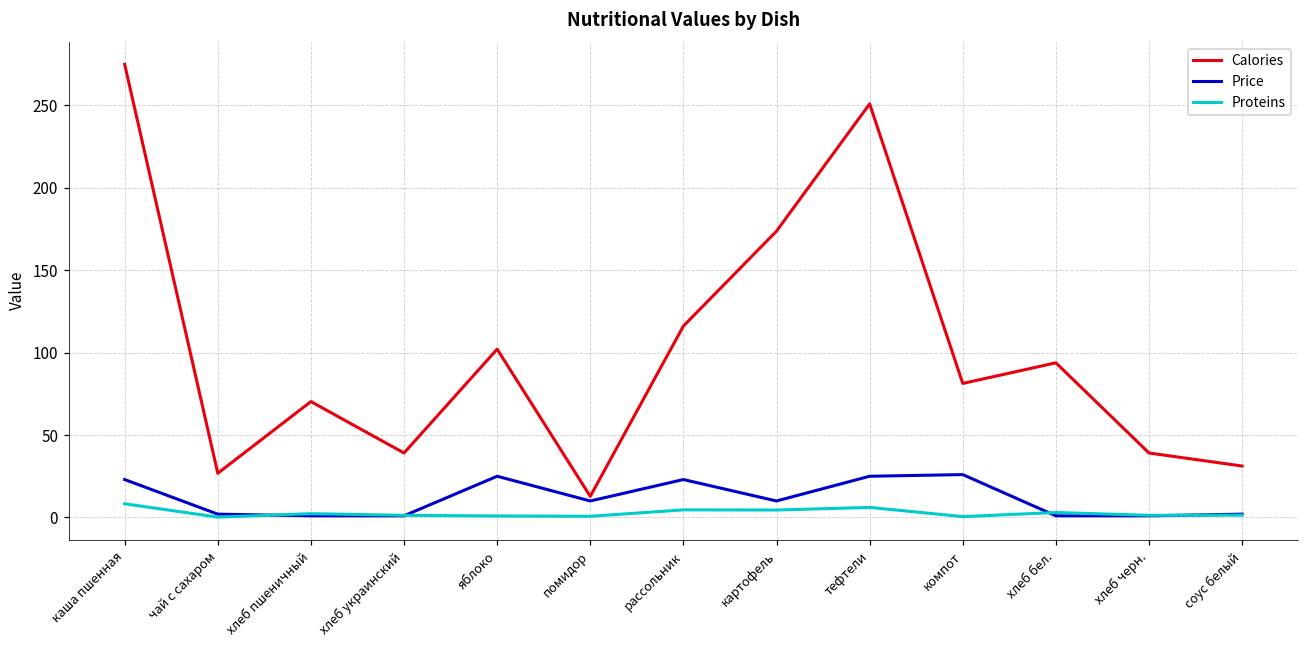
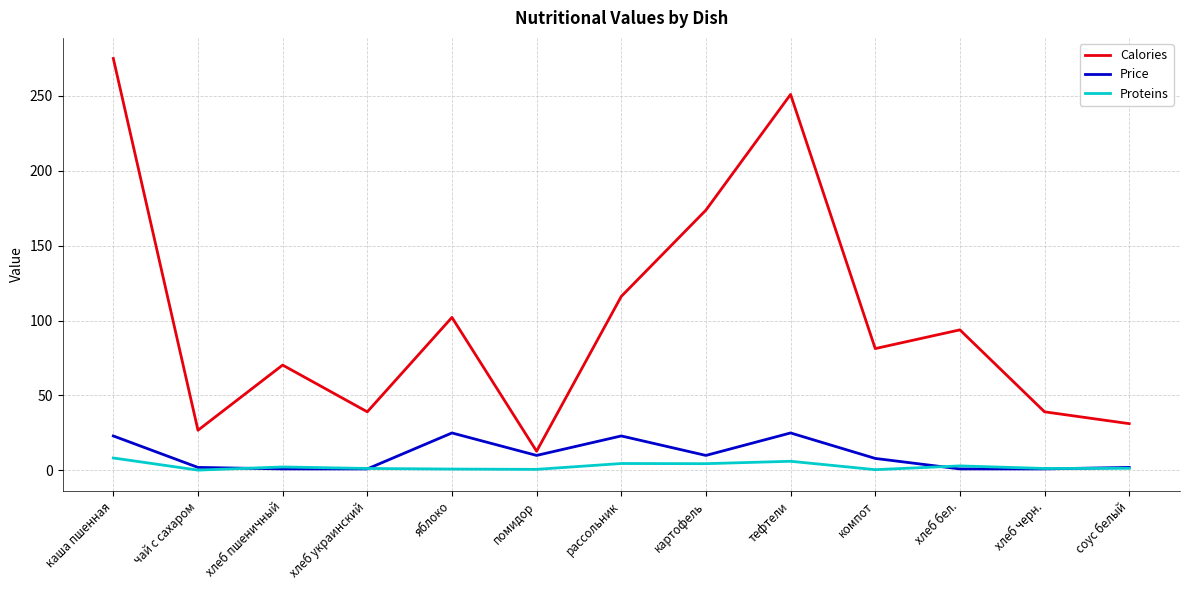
Price, компот: 26 -> 8
